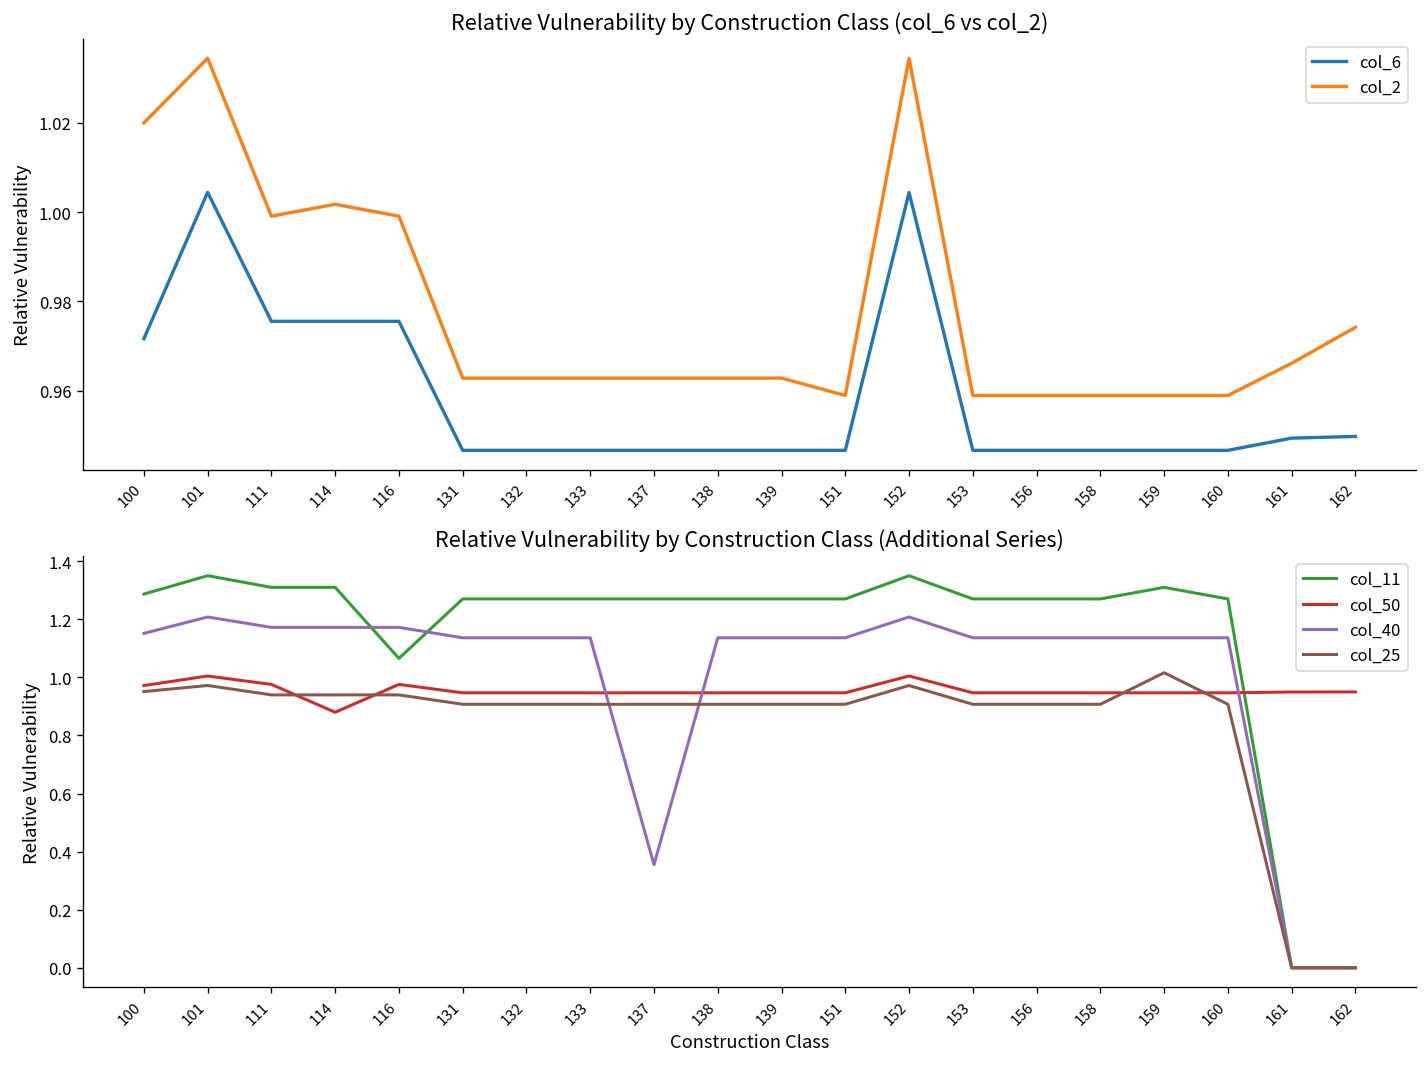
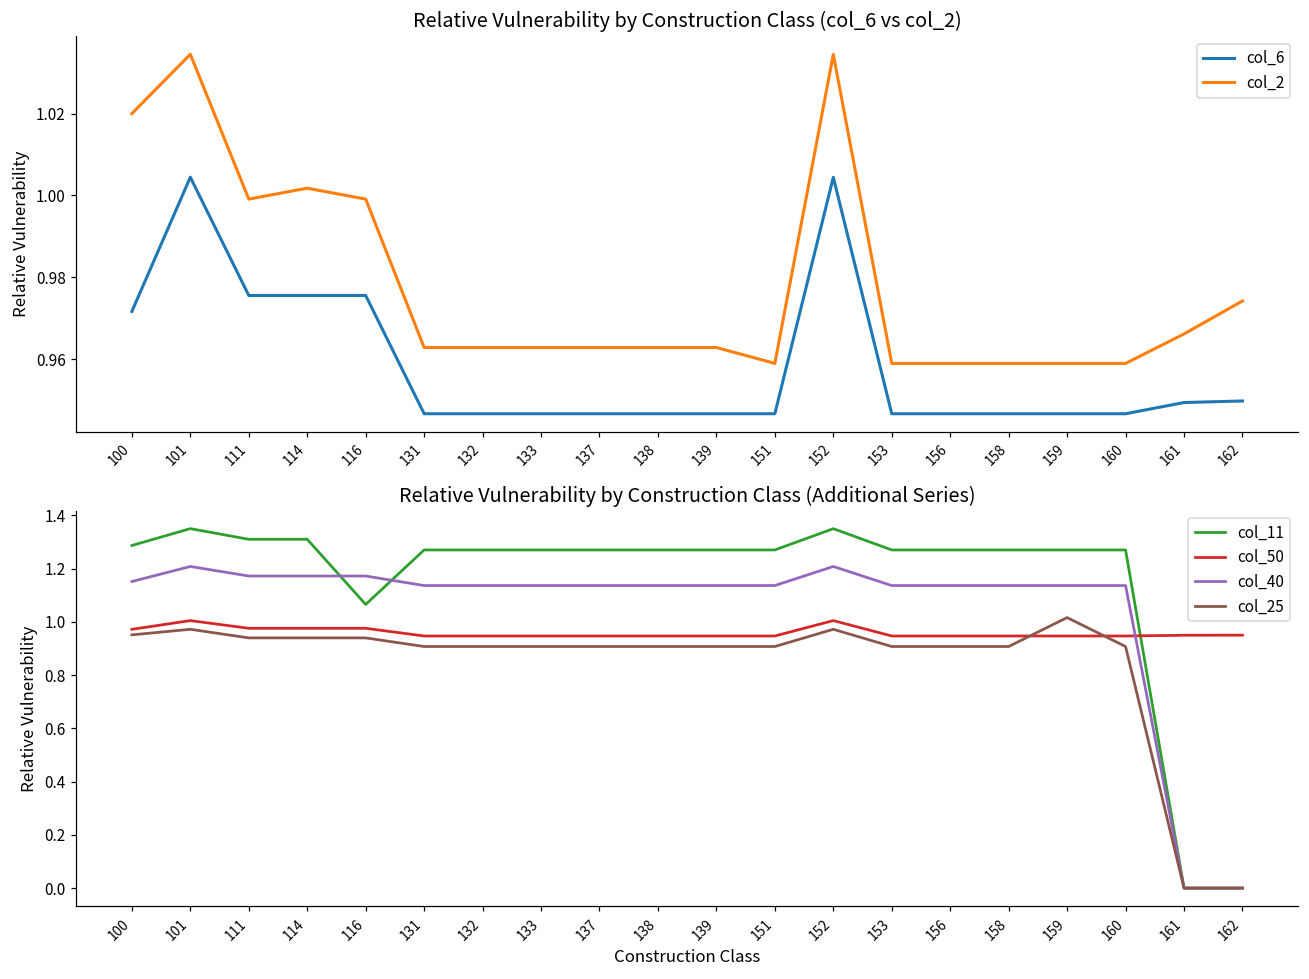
Relative Vulnerability by Construction Class (Additional Series), col_50, 114: 0.88 -> 0.98
Relative Vulnerability by Construction Class (Additional Series), col_40, 137: 0.36 -> 1.14
Relative Vulnerability by Construction Class (Additional Series), col_11, 159: 1.31 -> 1.27
